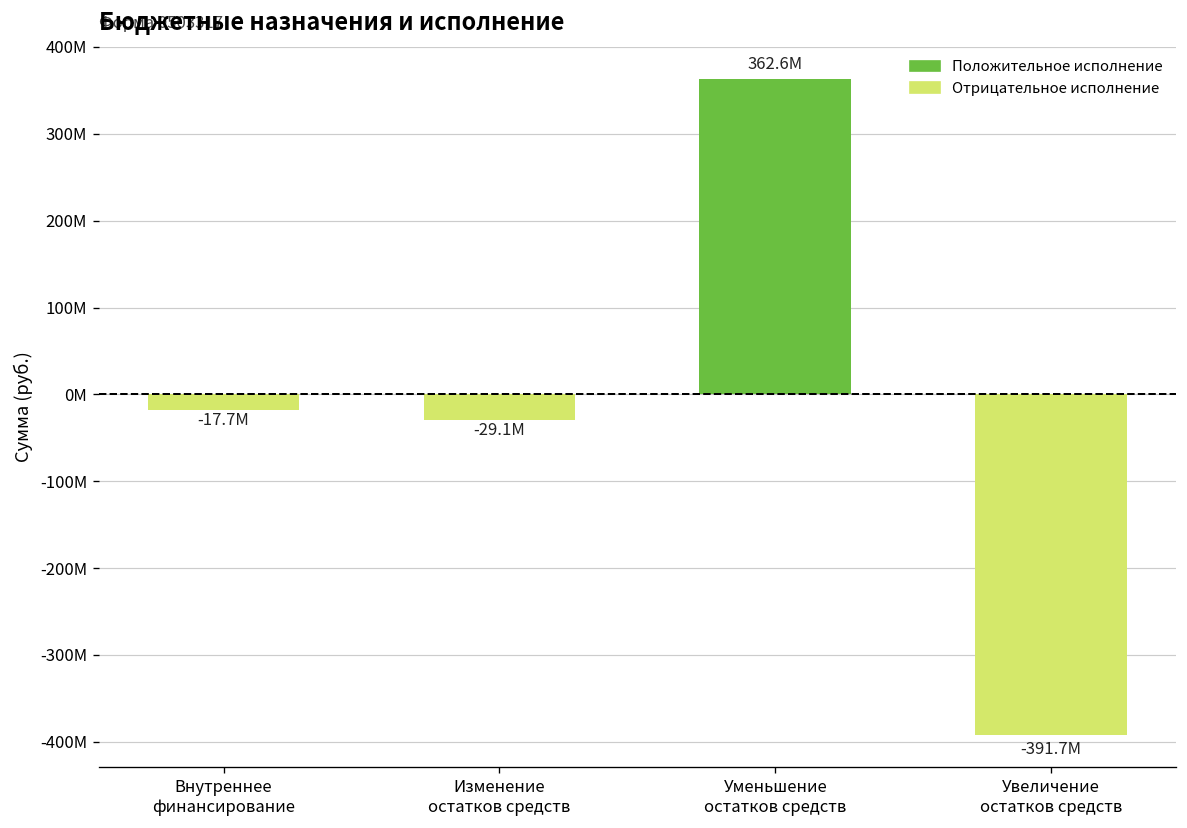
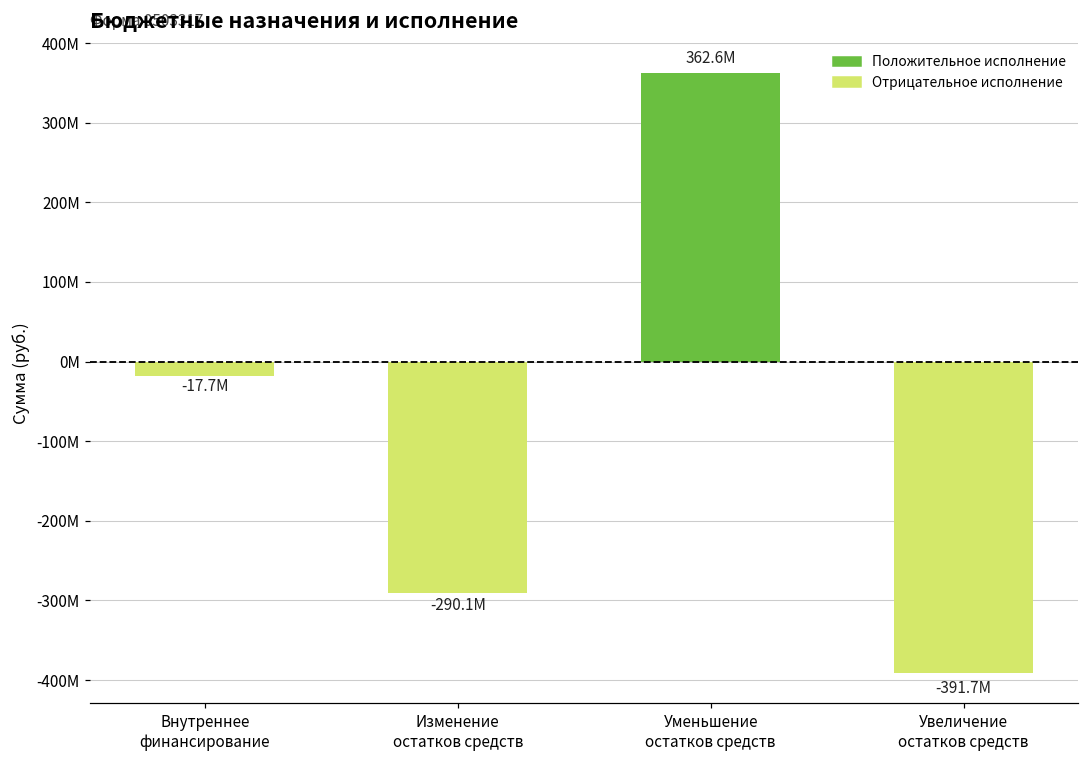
Изменение остатков средств: -29.1M -> -290.1M
